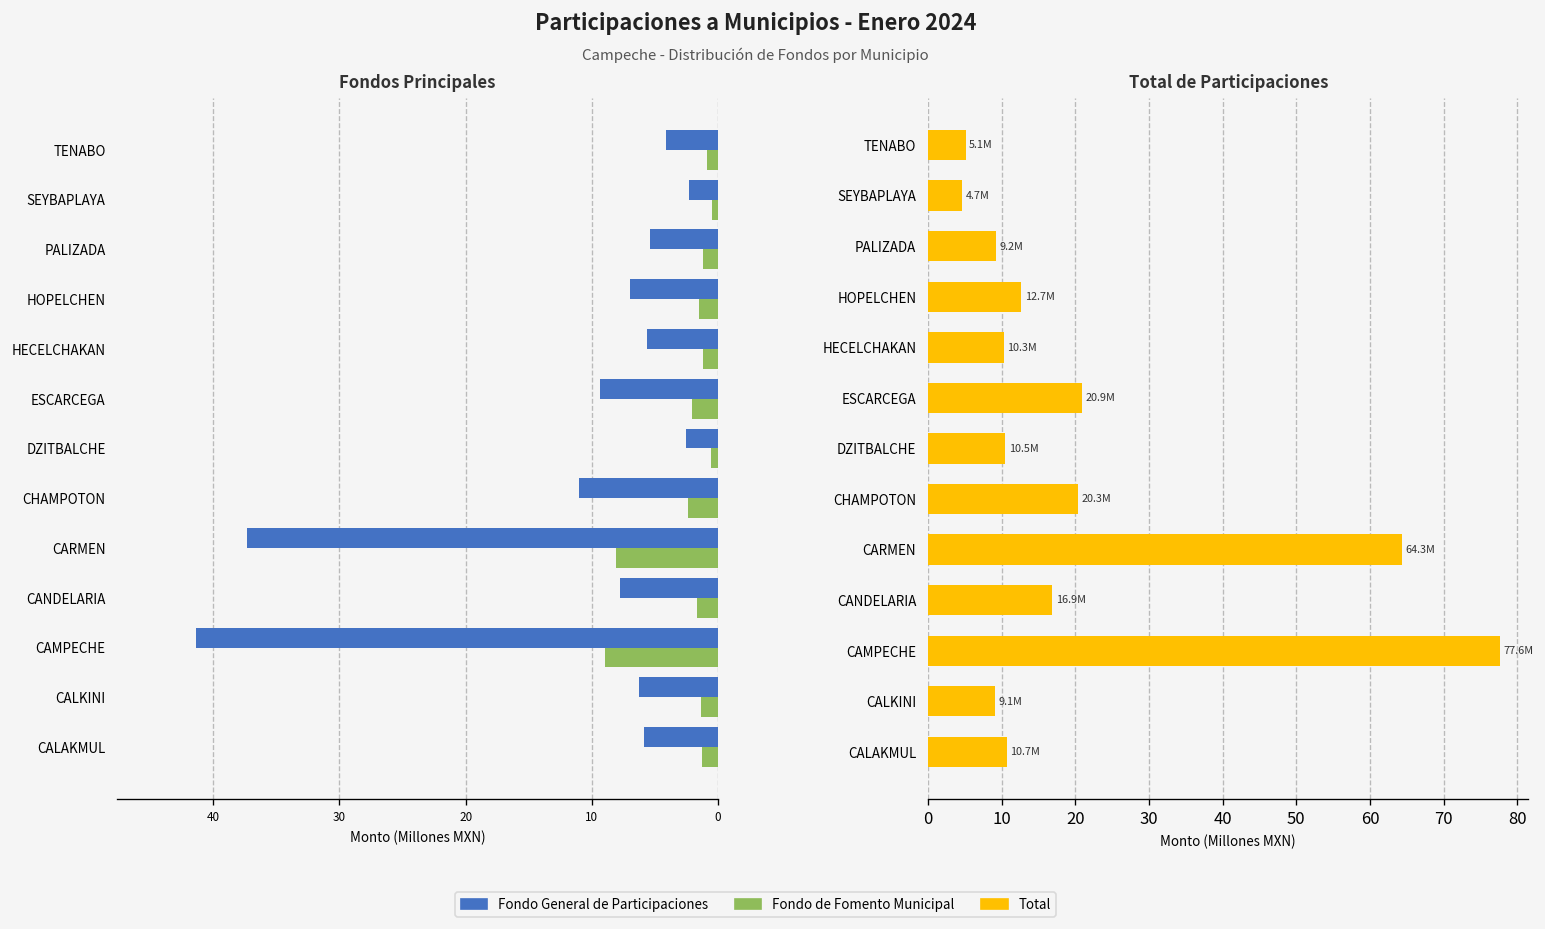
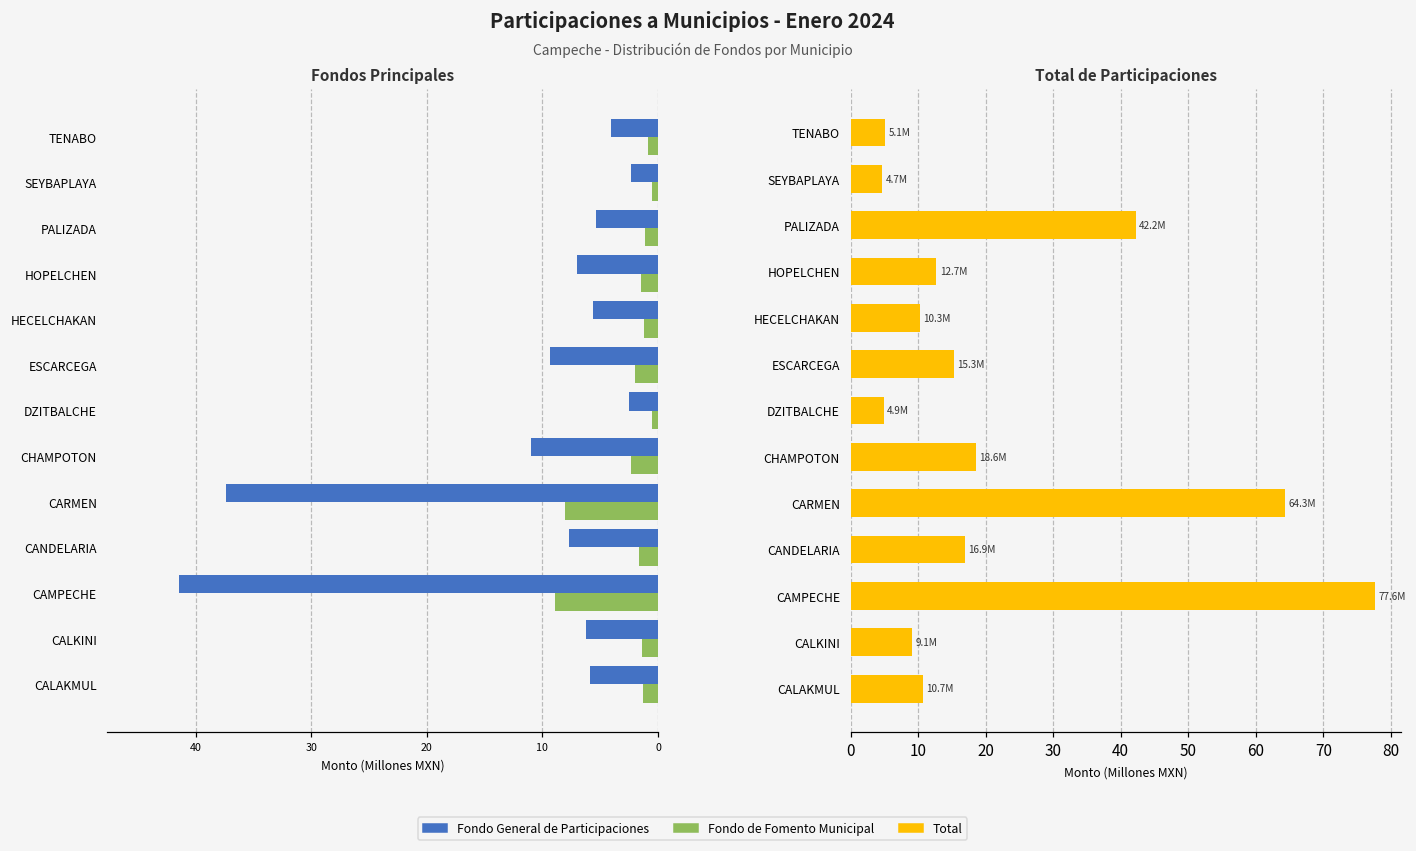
Total de Participaciones, PALIZADA: 9.2M -> 42.2M
Total de Participaciones, ESCARCEGA: 20.9M -> 15.3M
Total de Participaciones, DZITBALCHE: 10.5M -> 4.9M
Total de Participaciones, CHAMPOTON: 20.3M -> 18.6M
